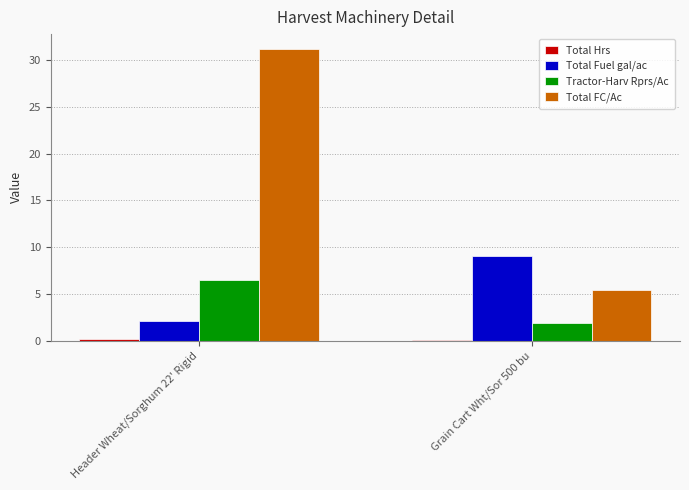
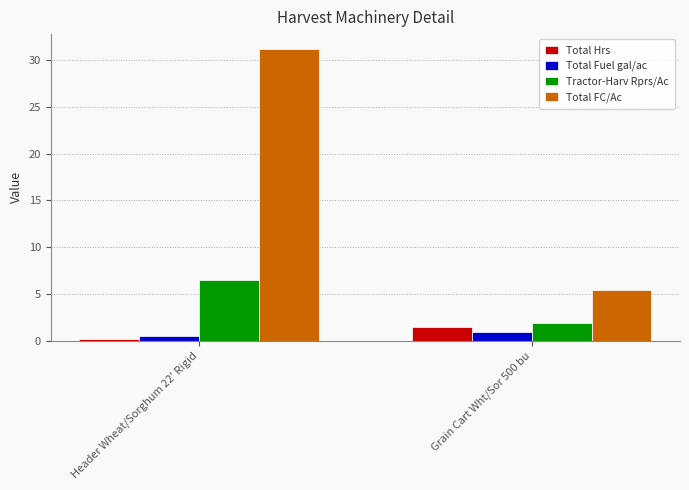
Total Fuel gal/ac, Header Wheat/Sorghum 22' Rigid: 2 -> 1
Total Hrs, Grain Cart Wht/Sor 500 bu: 0 -> 1
Total Fuel gal/ac, Grain Cart Wht/Sor 500 bu: 9 -> 1
